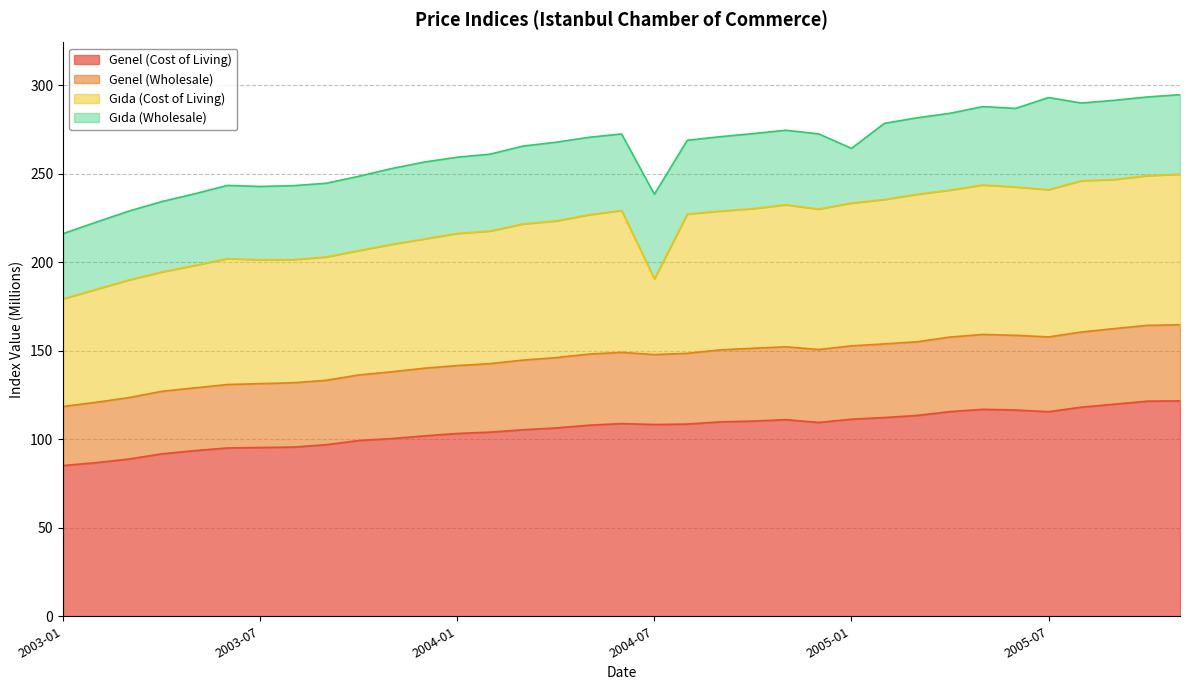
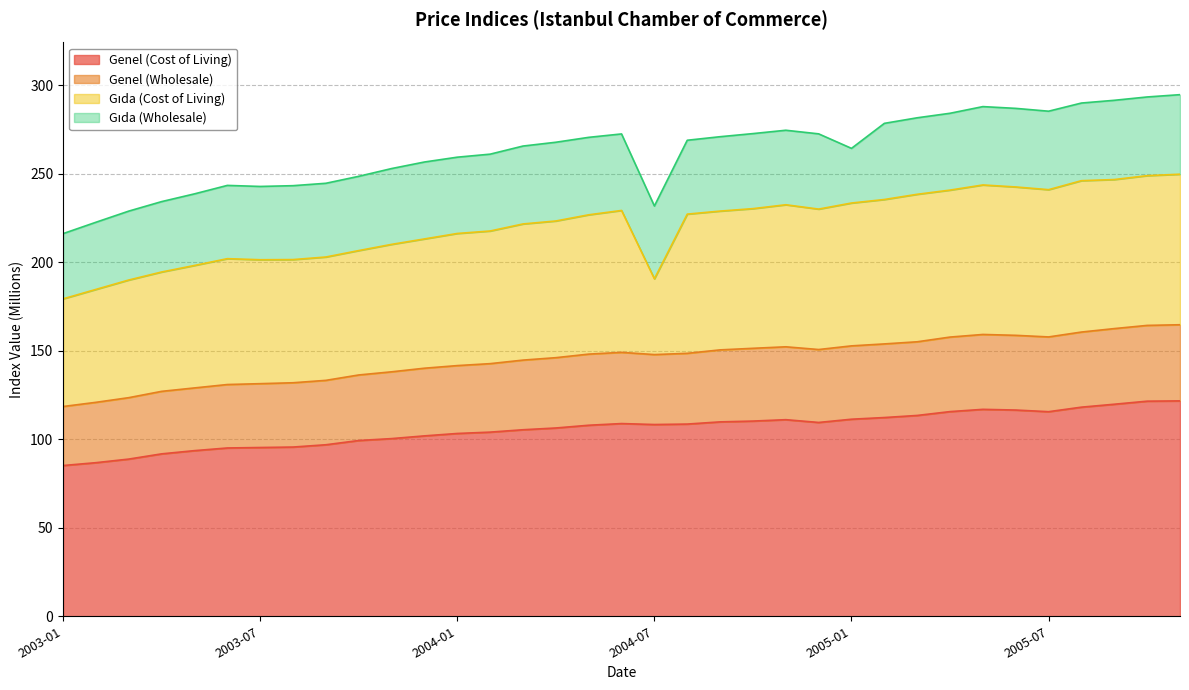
Gıda (Wholesale), 2004-07: 48 -> 41
Gıda (Wholesale), 2005-07: 52 -> 44
